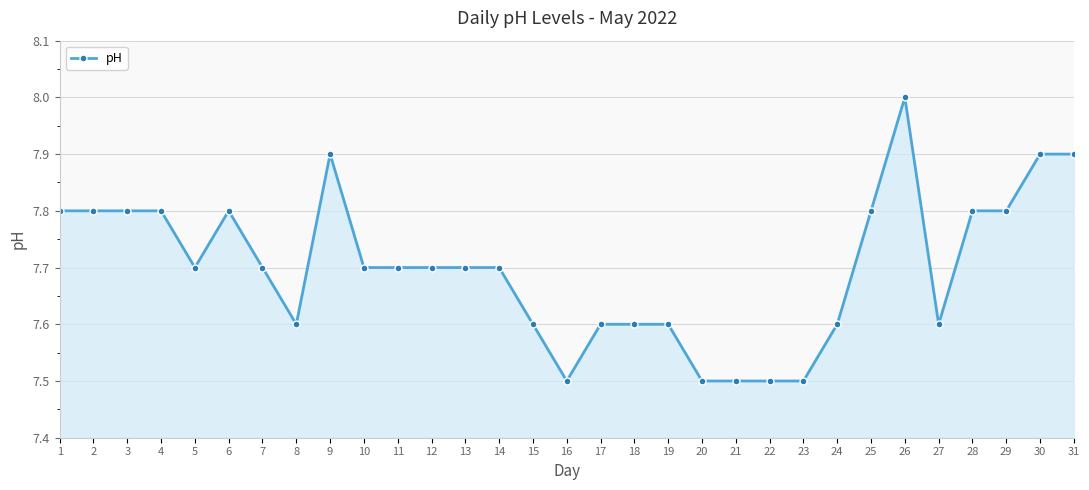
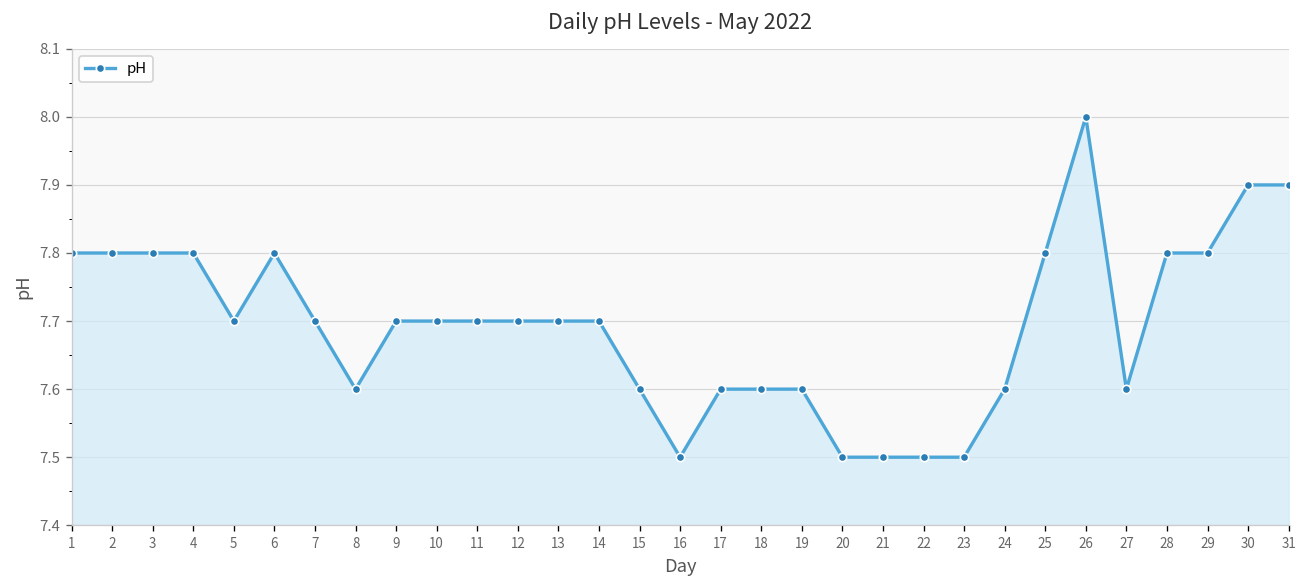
9: 7.9 -> 7.7
